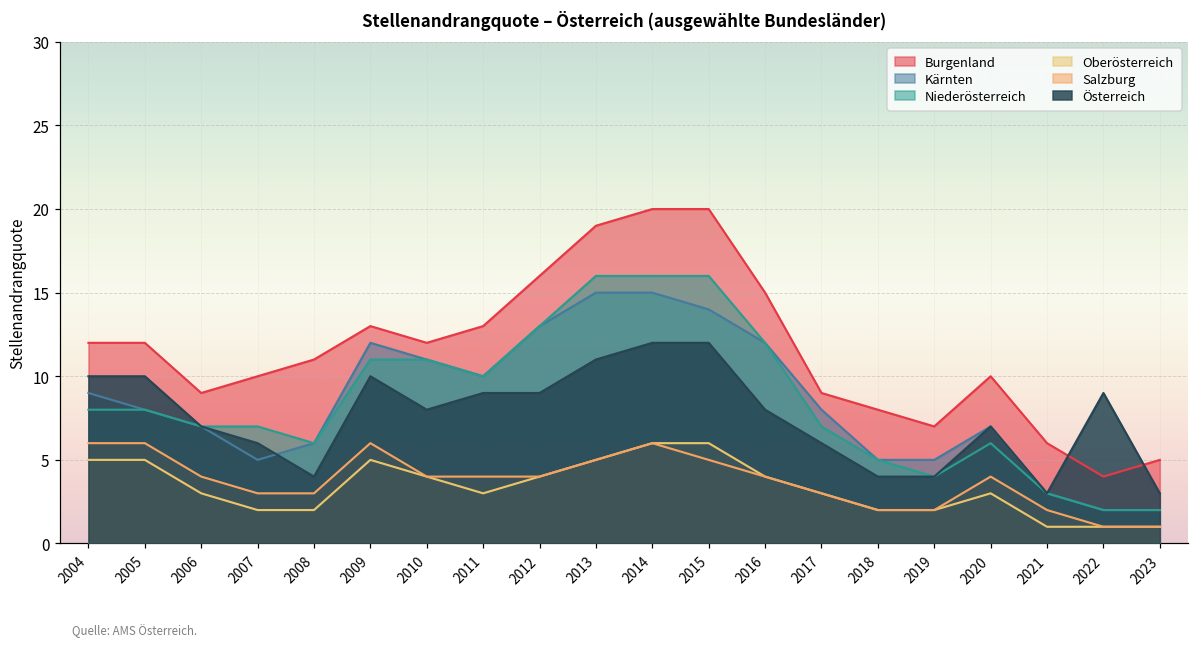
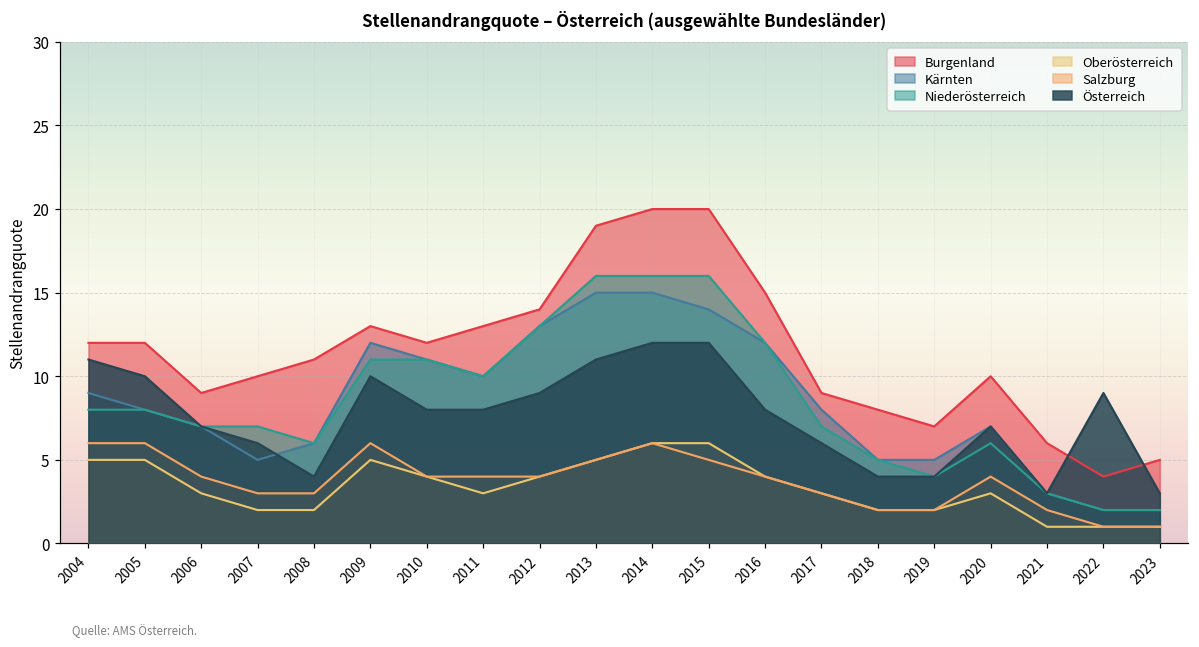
Österreich, 2004: 10 -> 11
Österreich, 2011: 9 -> 8
Burgenland, 2012: 16 -> 14
